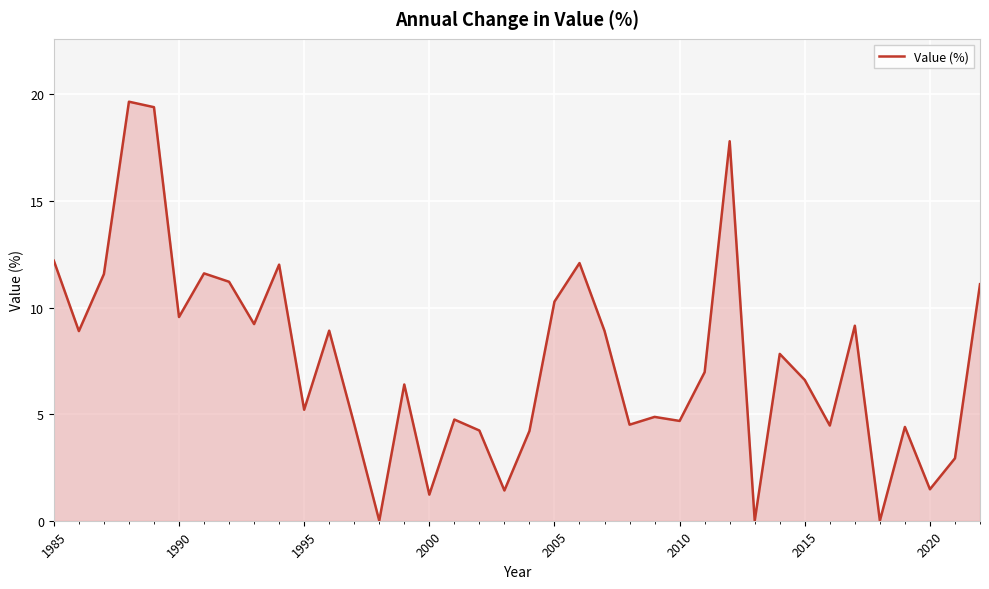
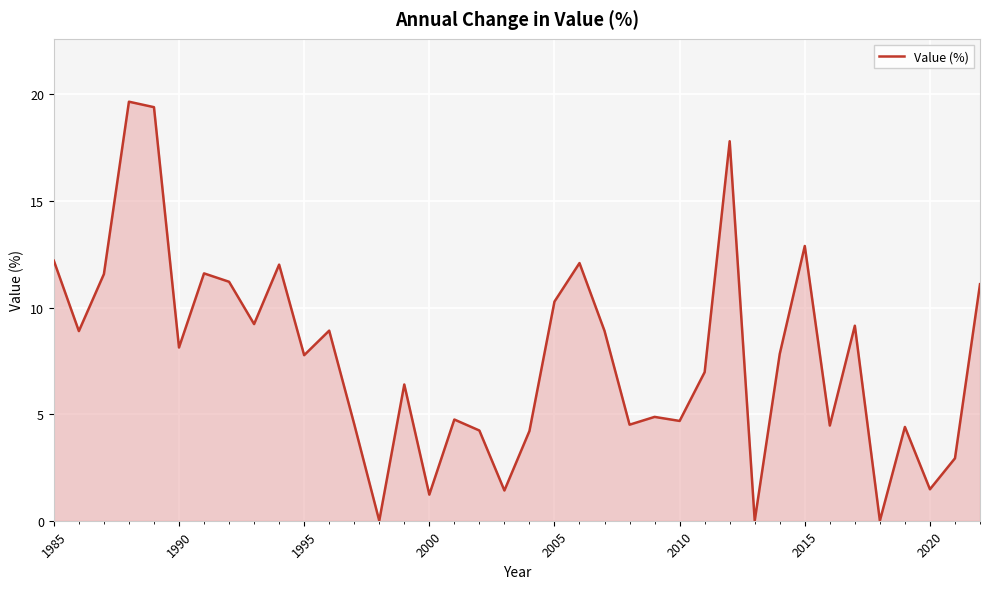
1990: 9.6 -> 8.1
1995: 5.2 -> 7.8
2015: 6.6 -> 12.9
